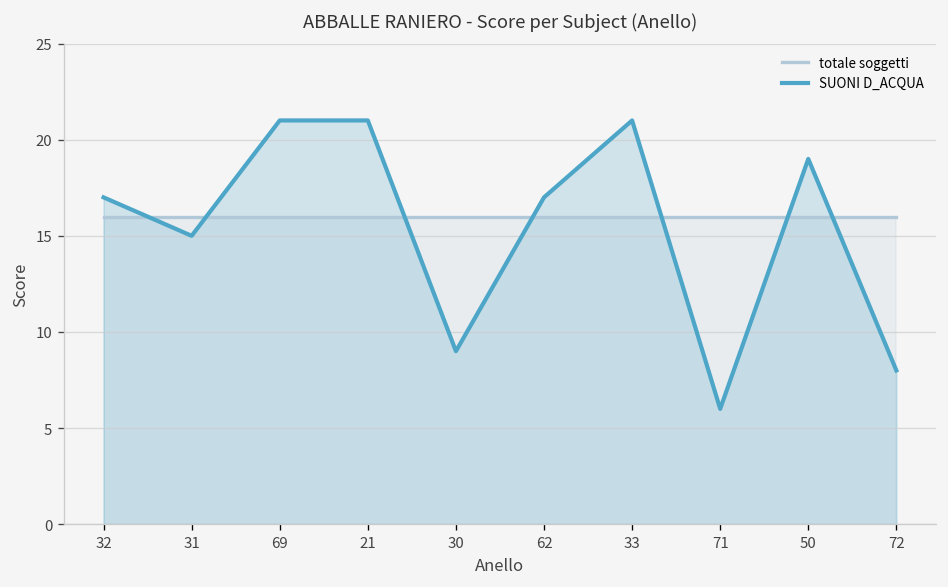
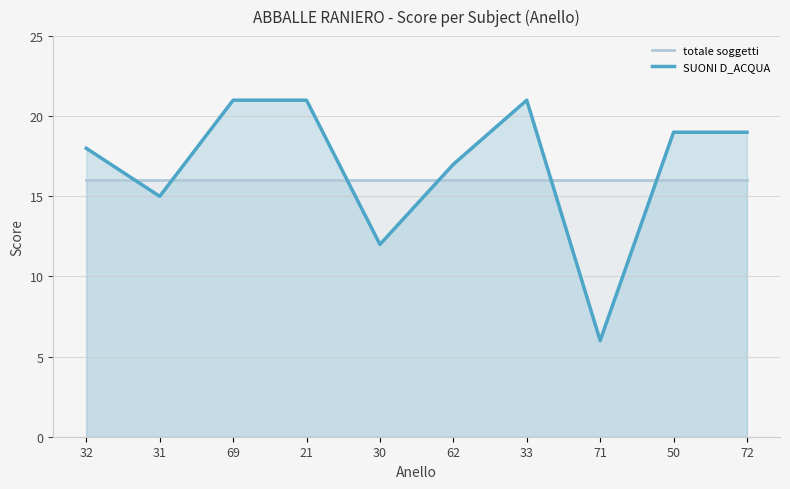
SUONI D_ACQUA, 32: 17 -> 18
SUONI D_ACQUA, 30: 9 -> 12
SUONI D_ACQUA, 72: 8 -> 19
